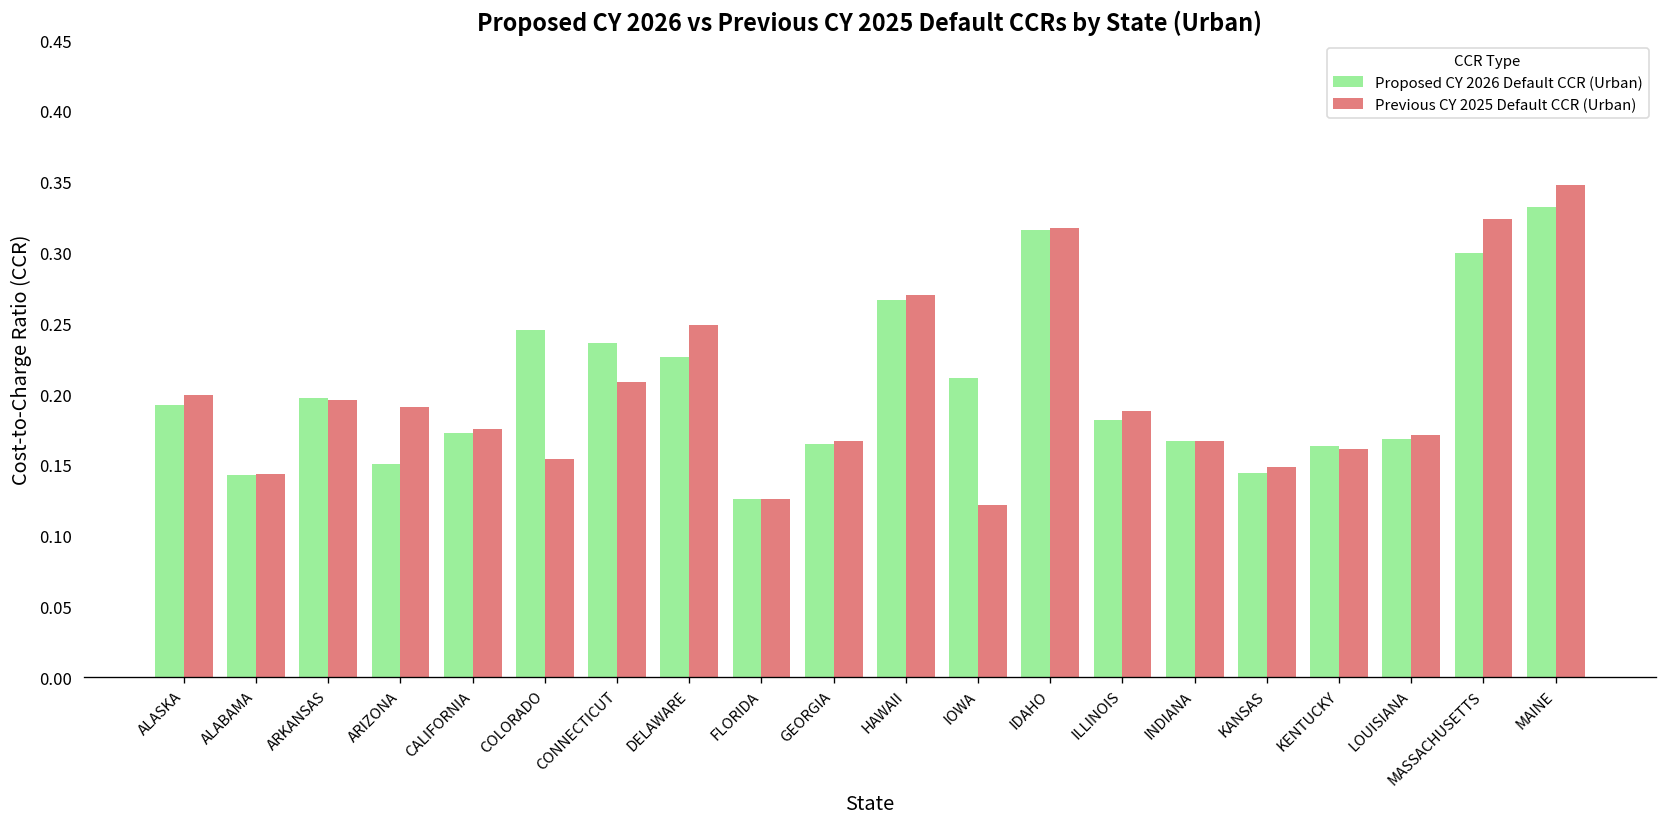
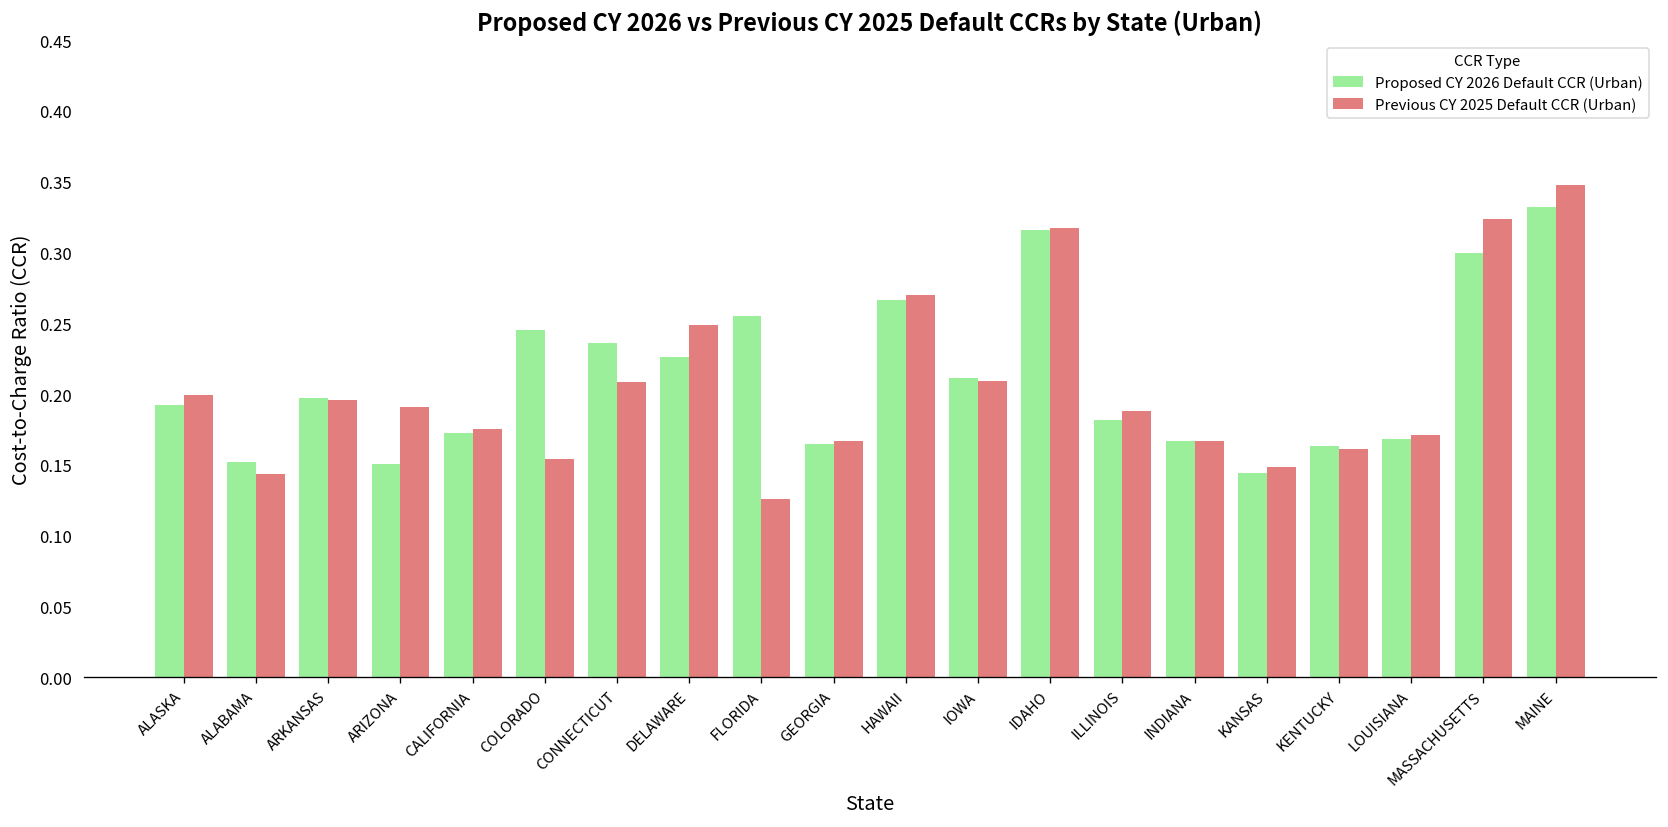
Proposed CY 2026 Default CCR (Urban), ALABAMA: 0.143 -> 0.152
Proposed CY 2026 Default CCR (Urban), FLORIDA: 0.126 -> 0.255
Previous CY 2025 Default CCR (Urban), IOWA: 0.122 -> 0.209
